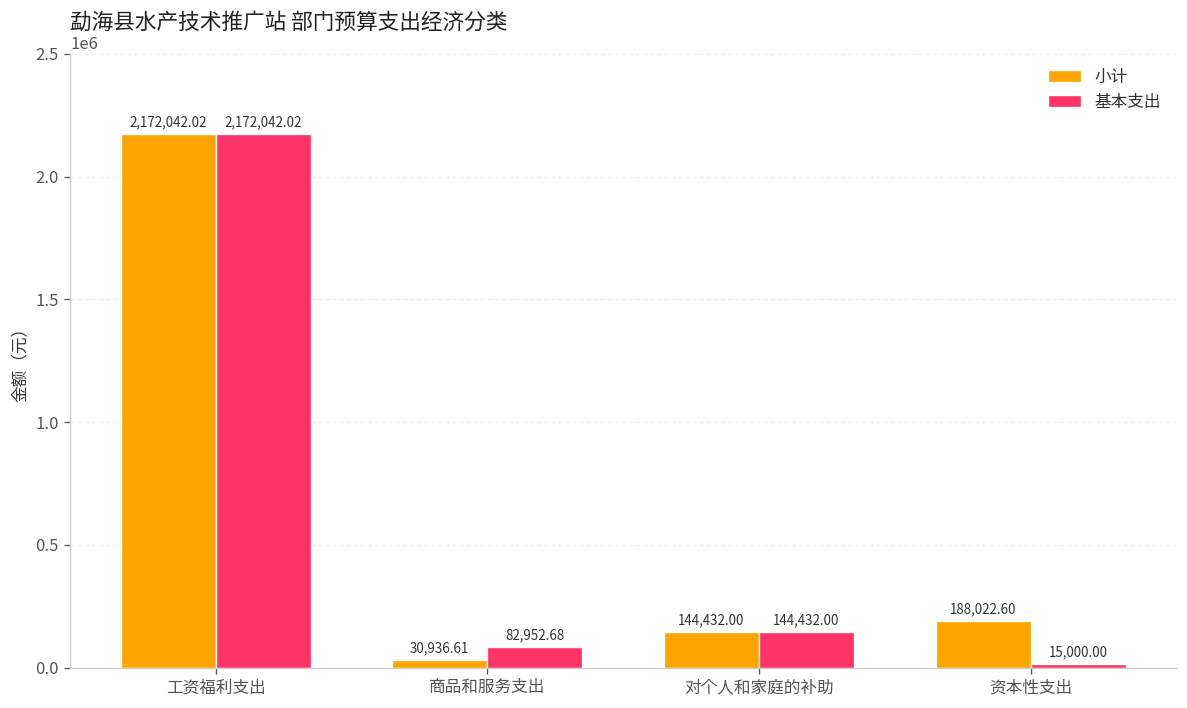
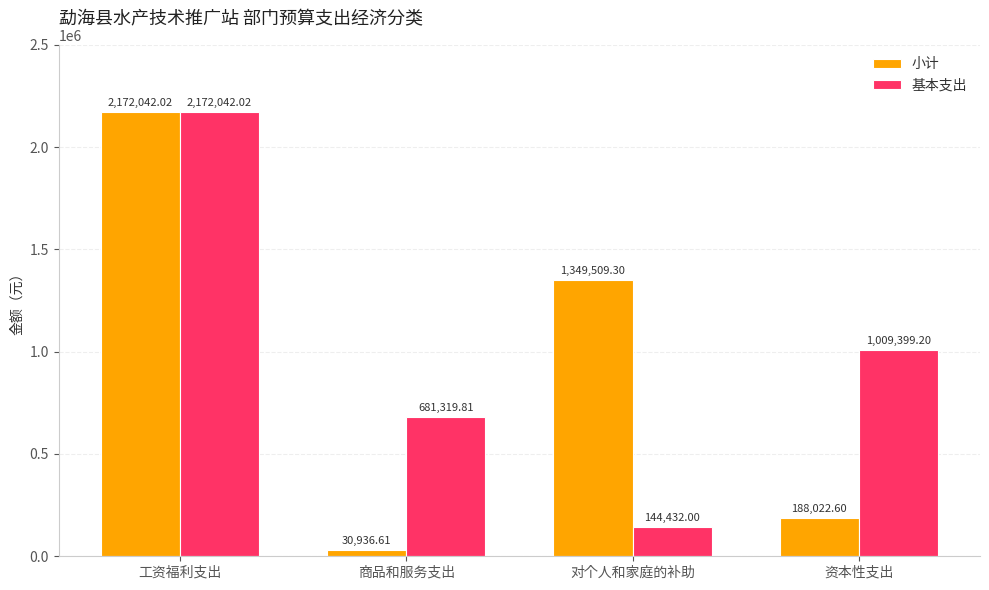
基本支出, 商品和服务支出: 82,952.68 -> 681,319.81
小计, 对个人和家庭的补助: 144,432.00 -> 1,349,509.30
基本支出, 资本性支出: 15,000.00 -> 1,009,399.20
